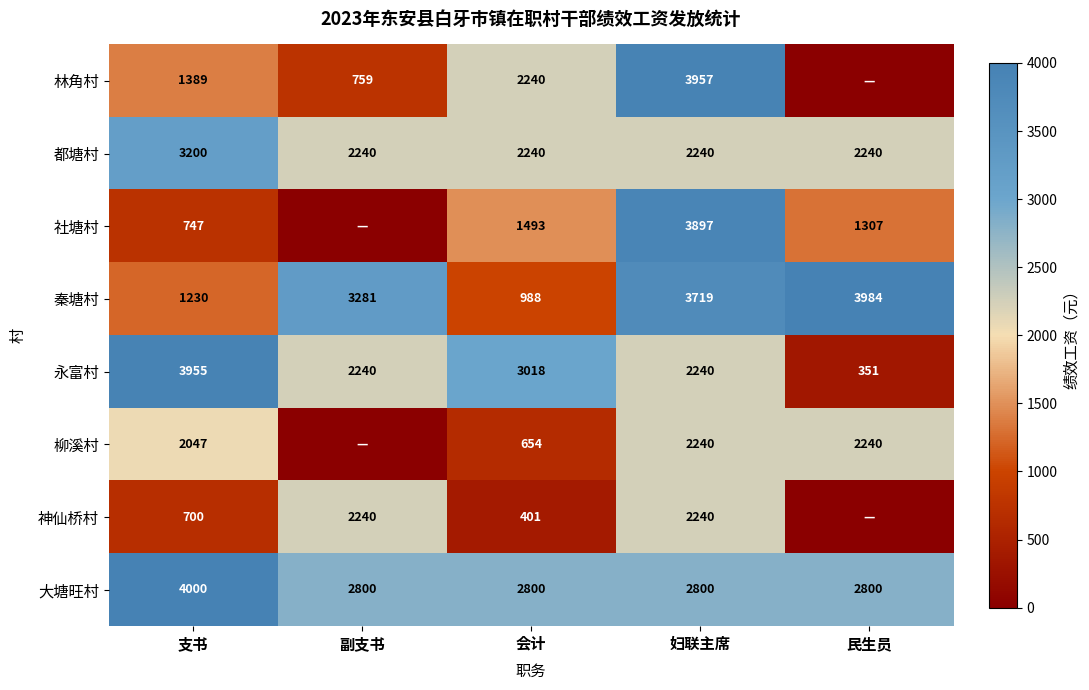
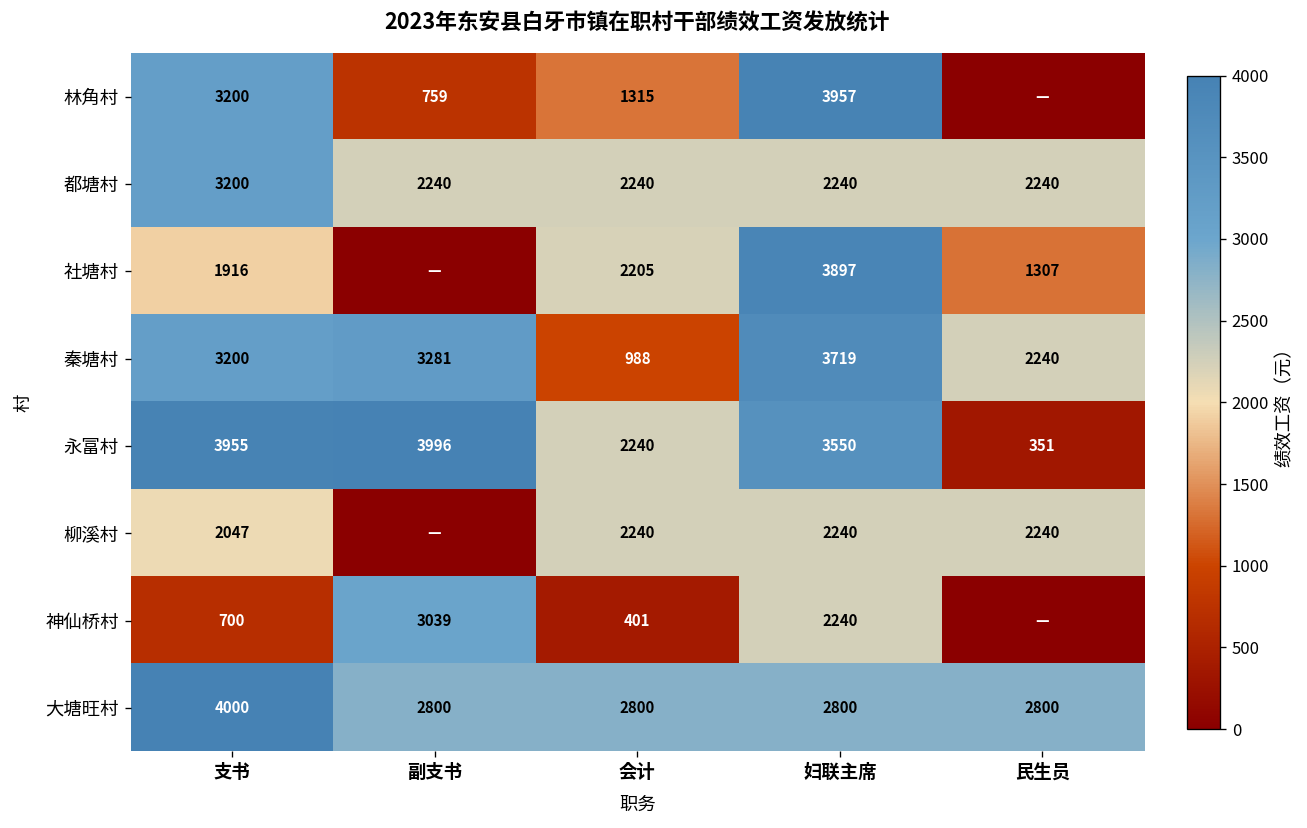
林角村, 支书: 1389 -> 3200
林角村, 会计: 2240 -> 1315
社塘村, 支书: 747 -> 1916
社塘村, 会计: 1493 -> 2205
秦塘村, 支书: 1230 -> 3200
秦塘村, 民生员: 3984 -> 2240
永富村, 副支书: 2240 -> 3996
永富村, 会计: 3018 -> 2240
永富村, 妇联主席: 2240 -> 3550
柳溪村, 会计: 654 -> 2240
神仙桥村, 副支书: 2240 -> 3039
